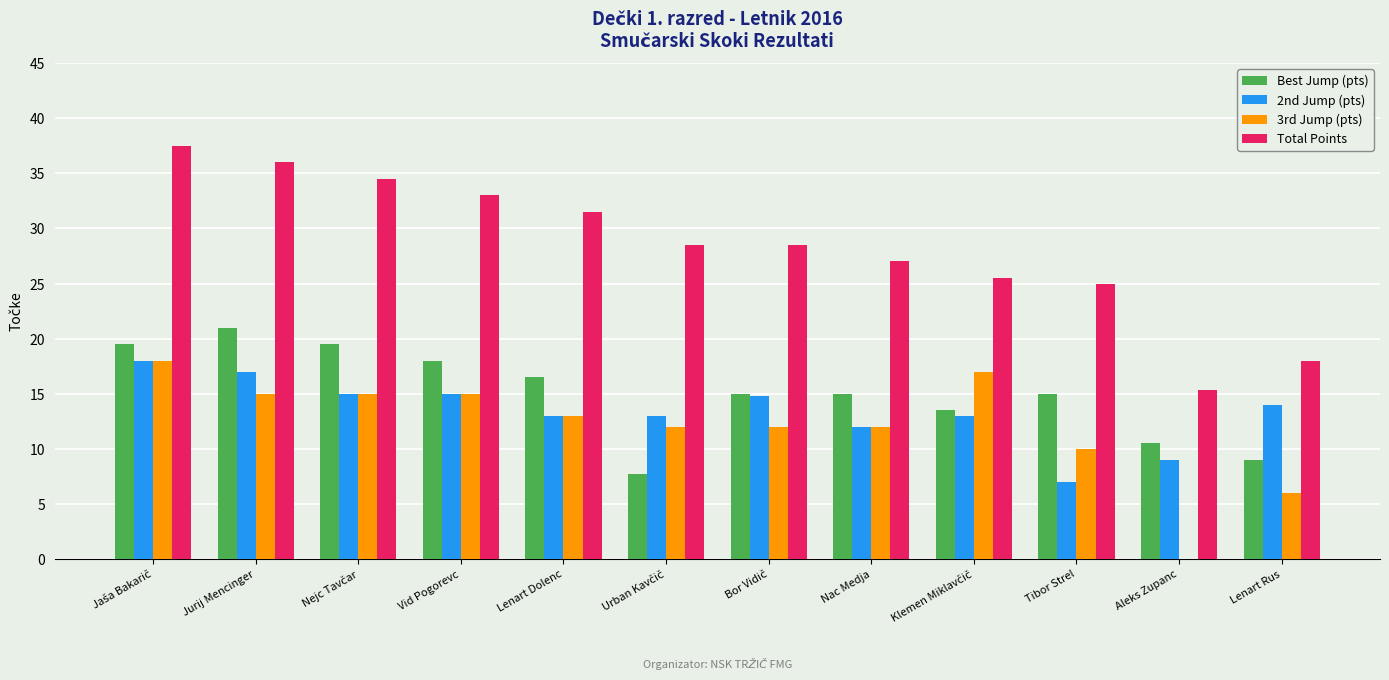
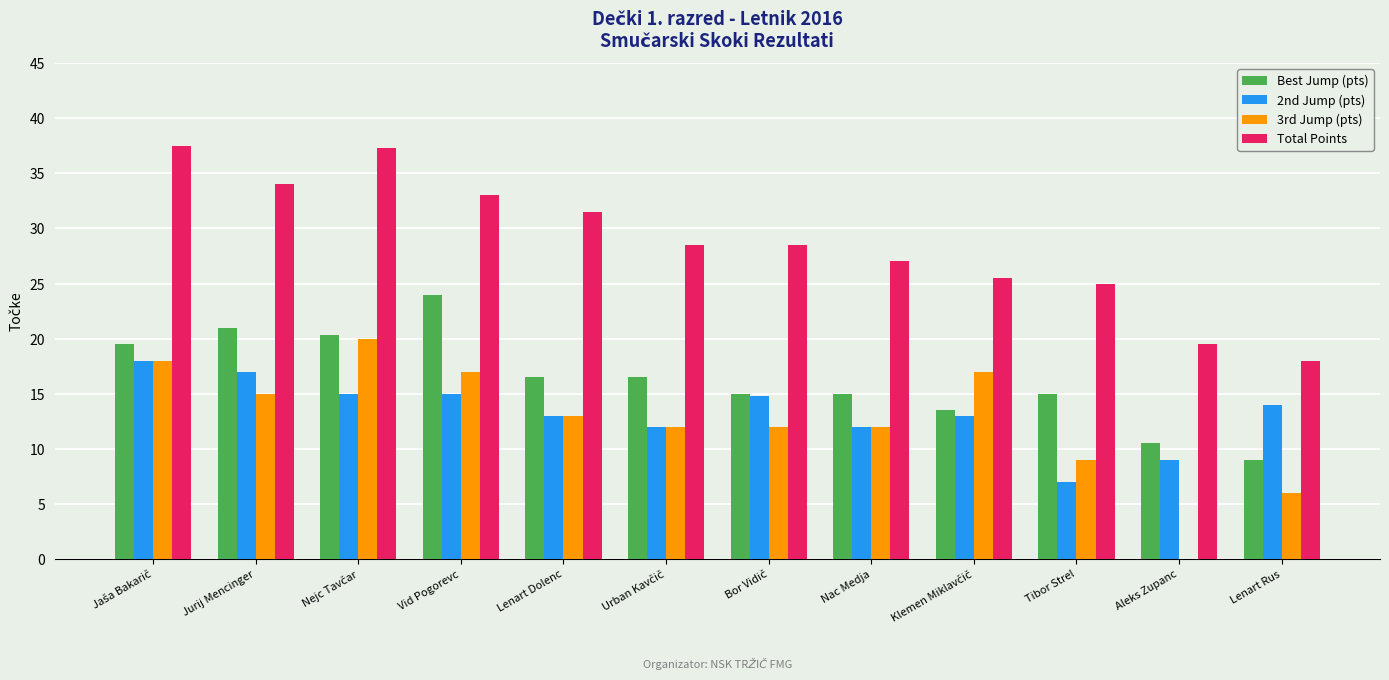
Total Points, Jurij Mencinger: 36 -> 34
Best Jump (pts), Nejc Tavčar: 19.5 -> 20.3
3rd Jump (pts), Nejc Tavčar: 15 -> 20
Total Points, Nejc Tavčar: 34.5 -> 37.3
Best Jump (pts), Vid Pogorevc: 18 -> 24
3rd Jump (pts), Vid Pogorevc: 15 -> 17
Best Jump (pts), Urban Kavčič: 7.7 -> 16.5
2nd Jump (pts), Urban Kavčič: 13 -> 12
3rd Jump (pts), Tibor Strel: 10 -> 9
Total Points, Aleks Zupanc: 15.3 -> 19.5
